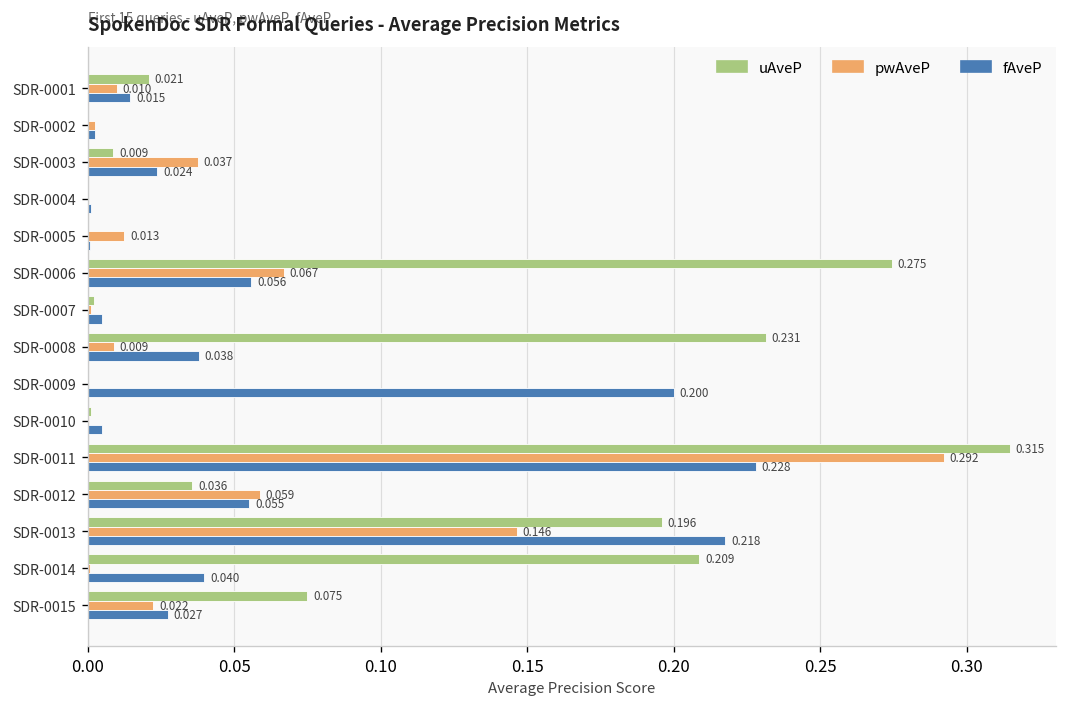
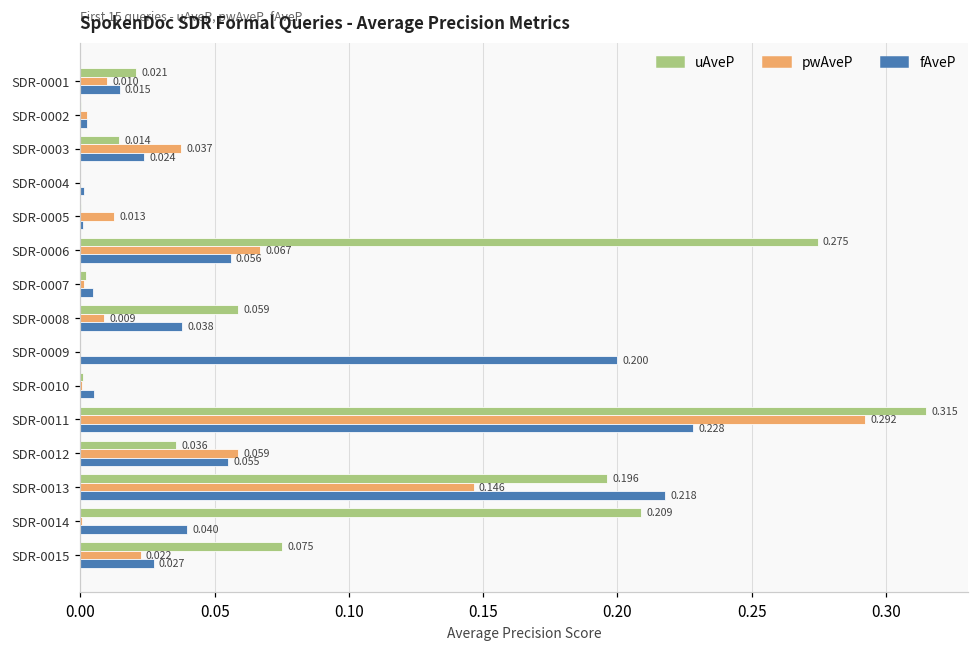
uAveP, SDR-0003: 0.009 -> 0.014
uAveP, SDR-0008: 0.231 -> 0.059
